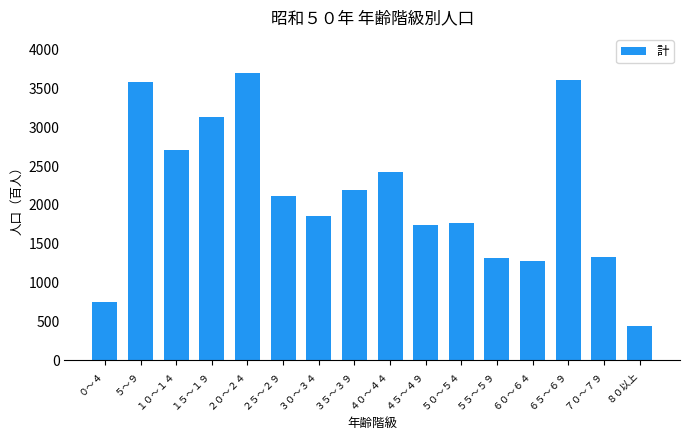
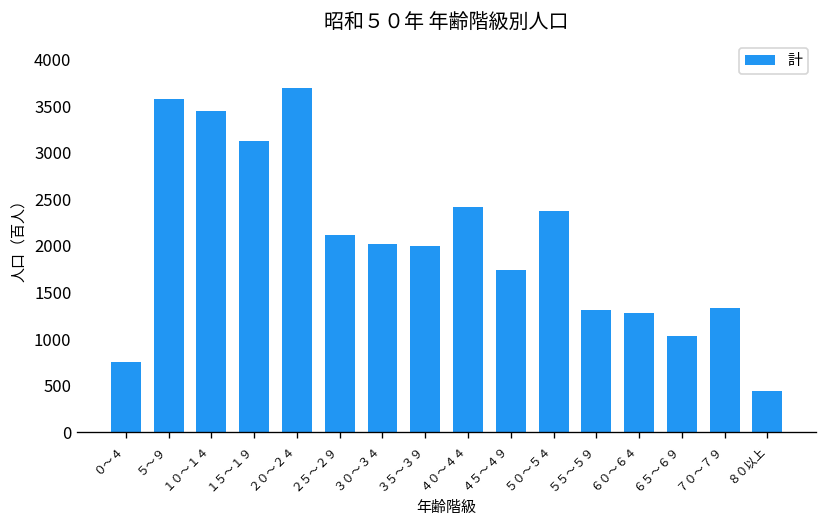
１０～１４: 2700 -> 3500
３０～３４: 1900 -> 2000
３５～３９: 2200 -> 2000
５０～５４: 1800 -> 2400
６５～６９: 3600 -> 1000
